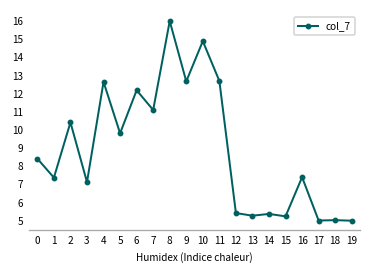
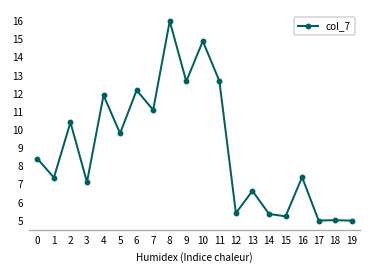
4: 12.6 -> 11.9
13: 5.3 -> 6.6
